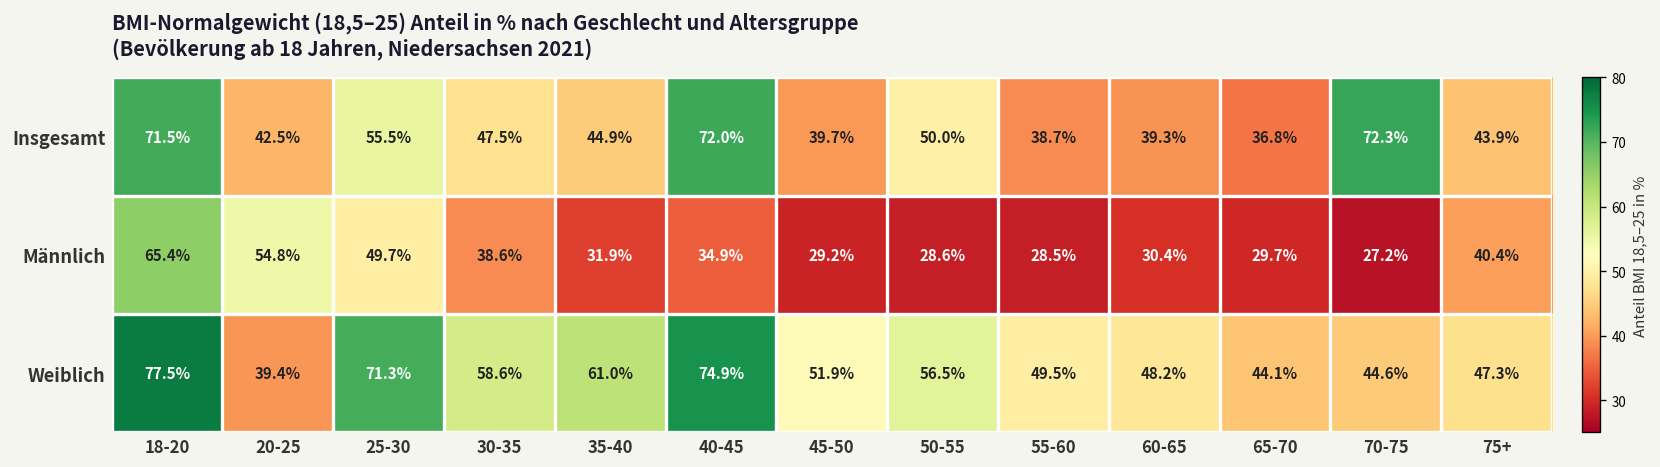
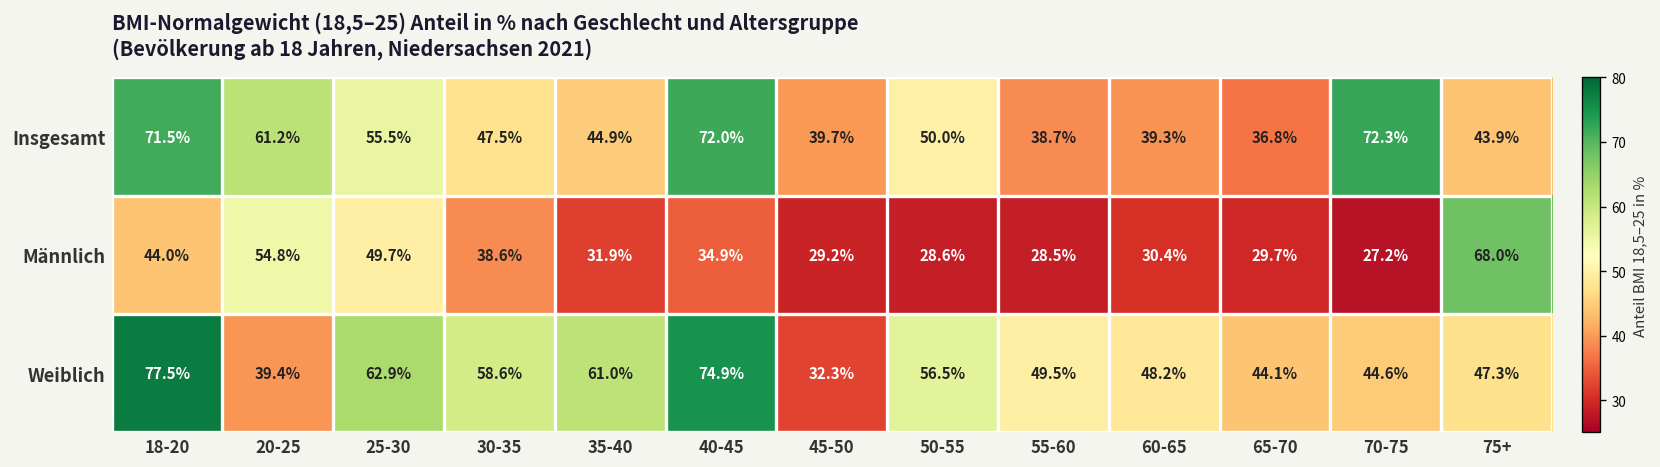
Insgesamt, 20-25: 42.5% -> 61.2%
Männlich, 18-20: 65.4% -> 44.0%
Männlich, 75+: 40.4% -> 68.0%
Weiblich, 25-30: 71.3% -> 62.9%
Weiblich, 45-50: 51.9% -> 32.3%
